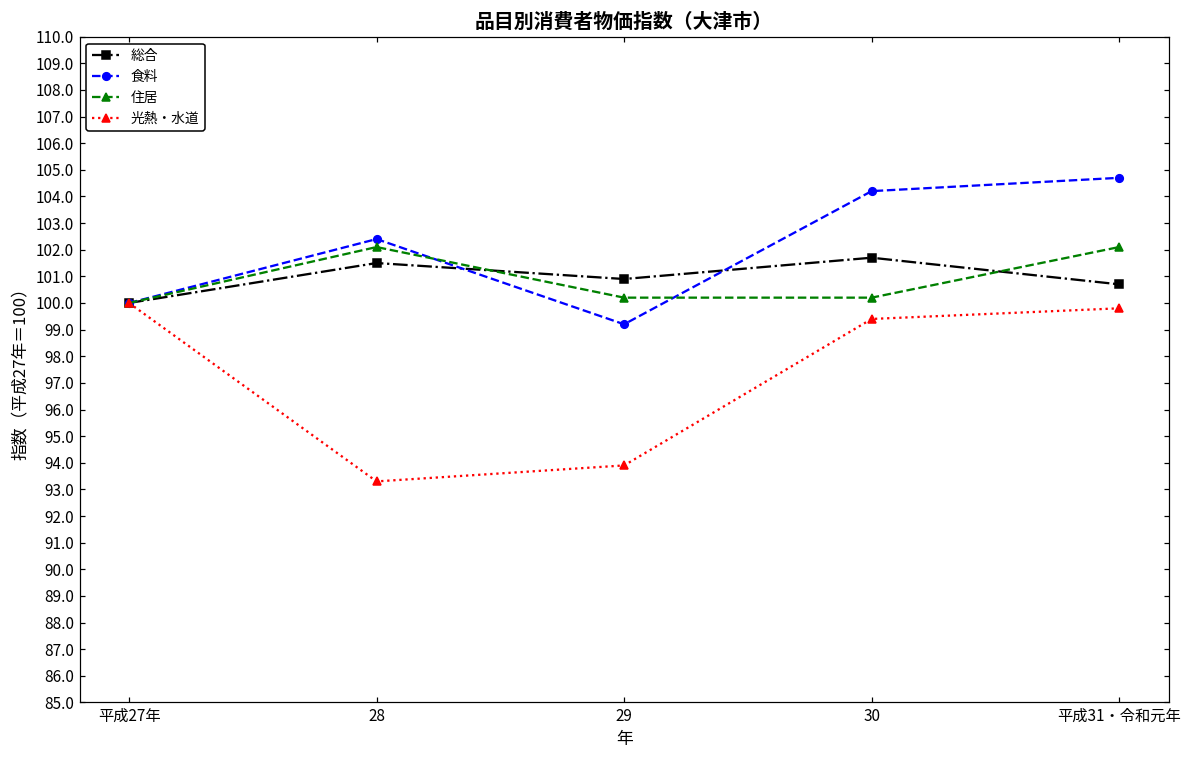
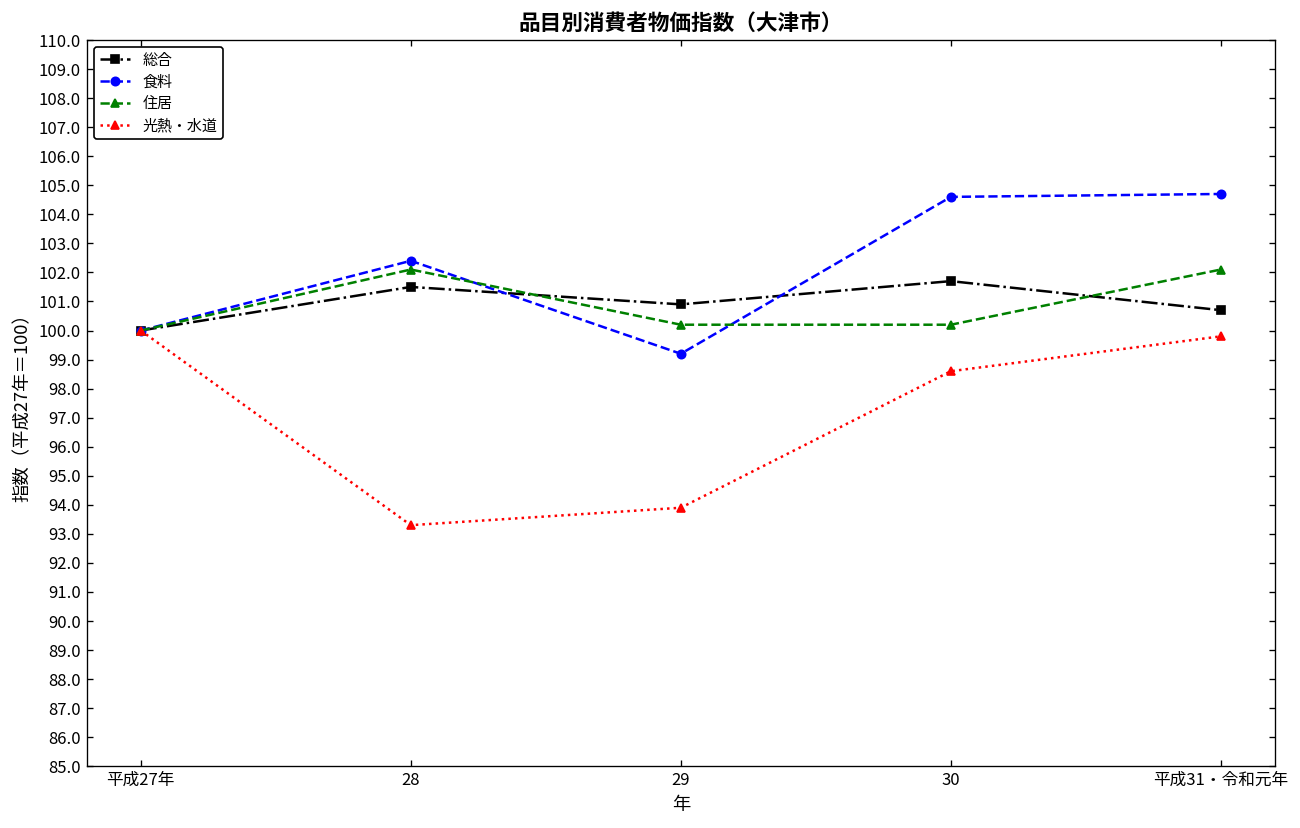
食料, 30: 104.2 -> 104.6
光熱・水道, 30: 99.4 -> 98.6
